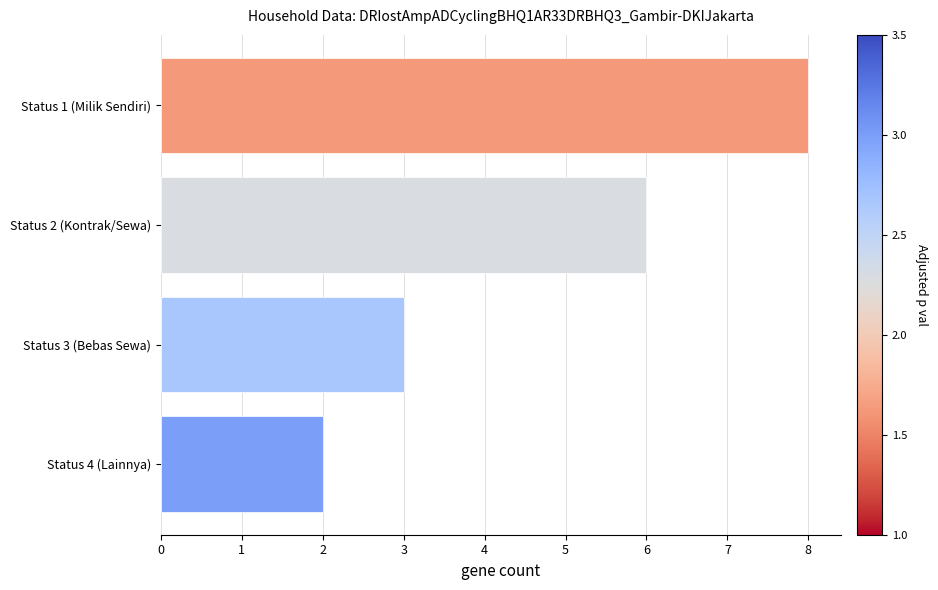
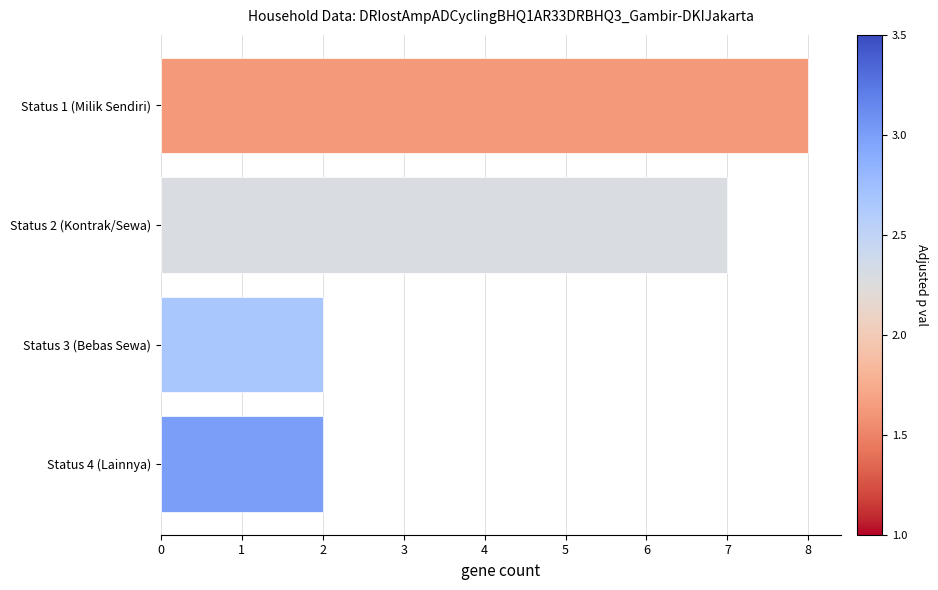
Status 2 (Kontrak/Sewa): 6 -> 7
Status 3 (Bebas Sewa): 3 -> 2
